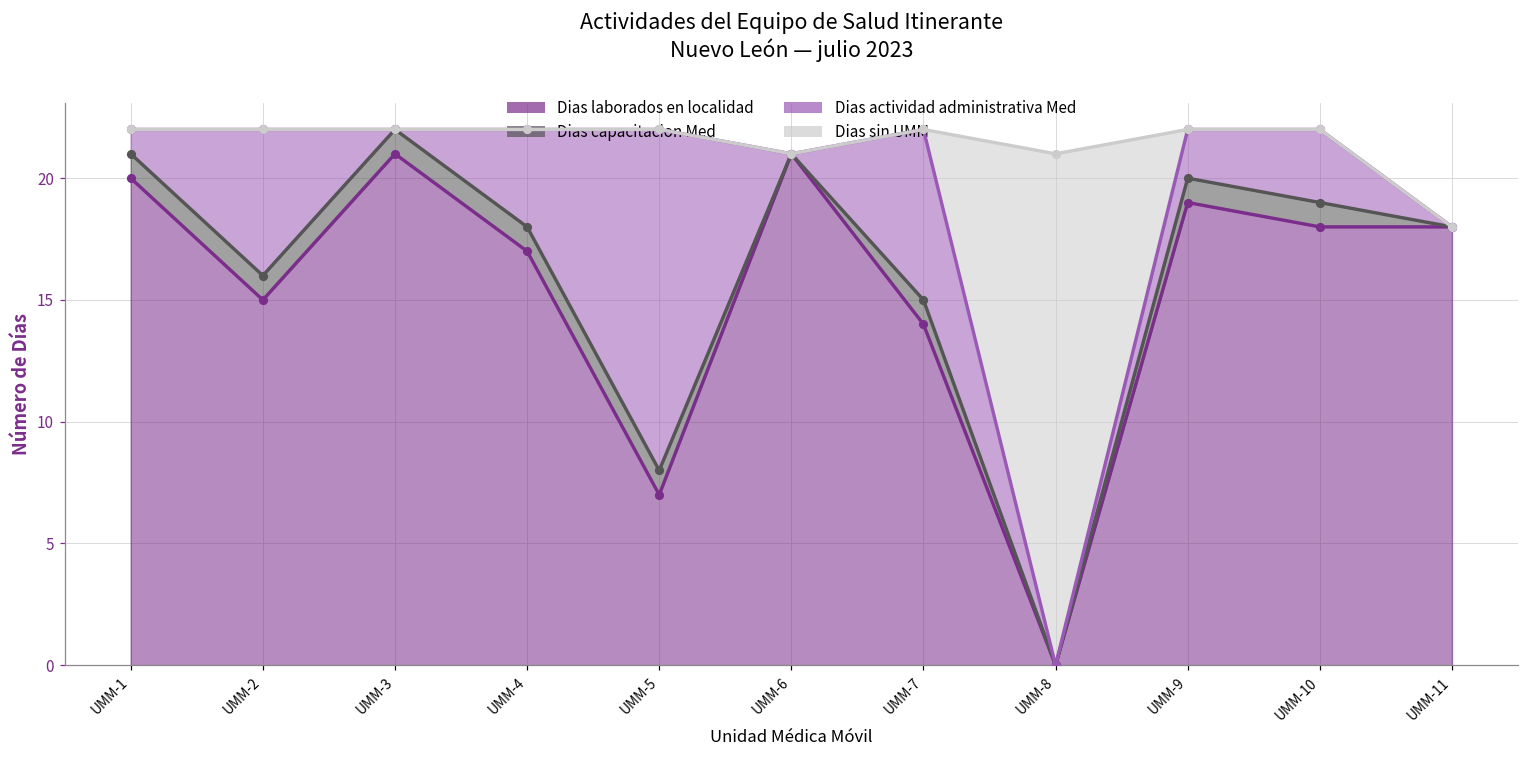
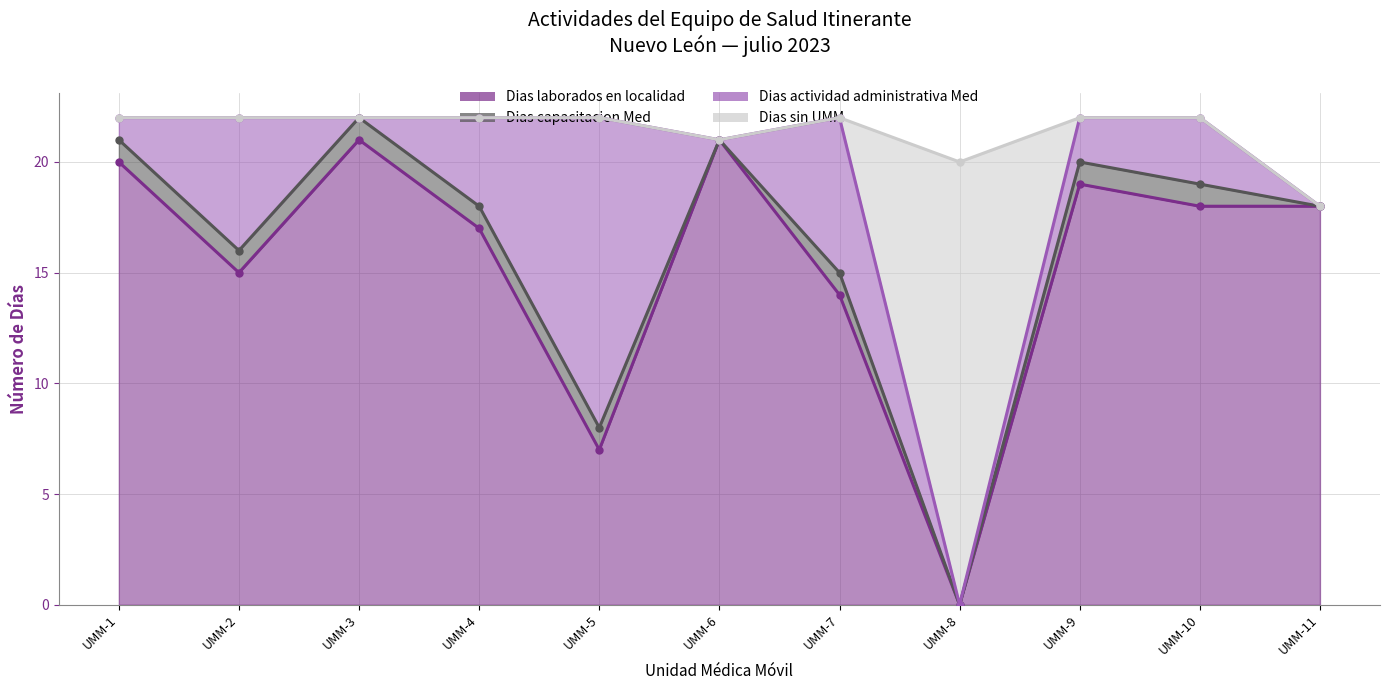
Dias sin UMM, UMM-8: 21 -> 20
